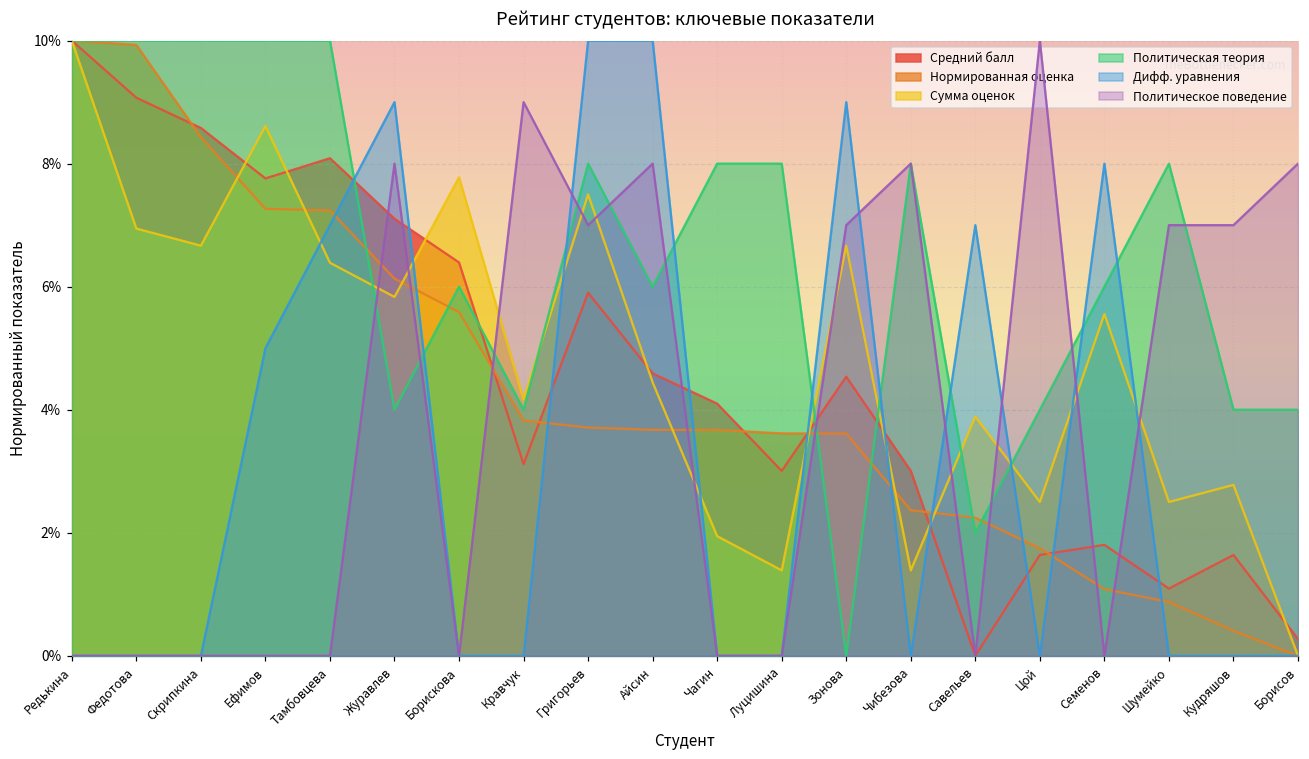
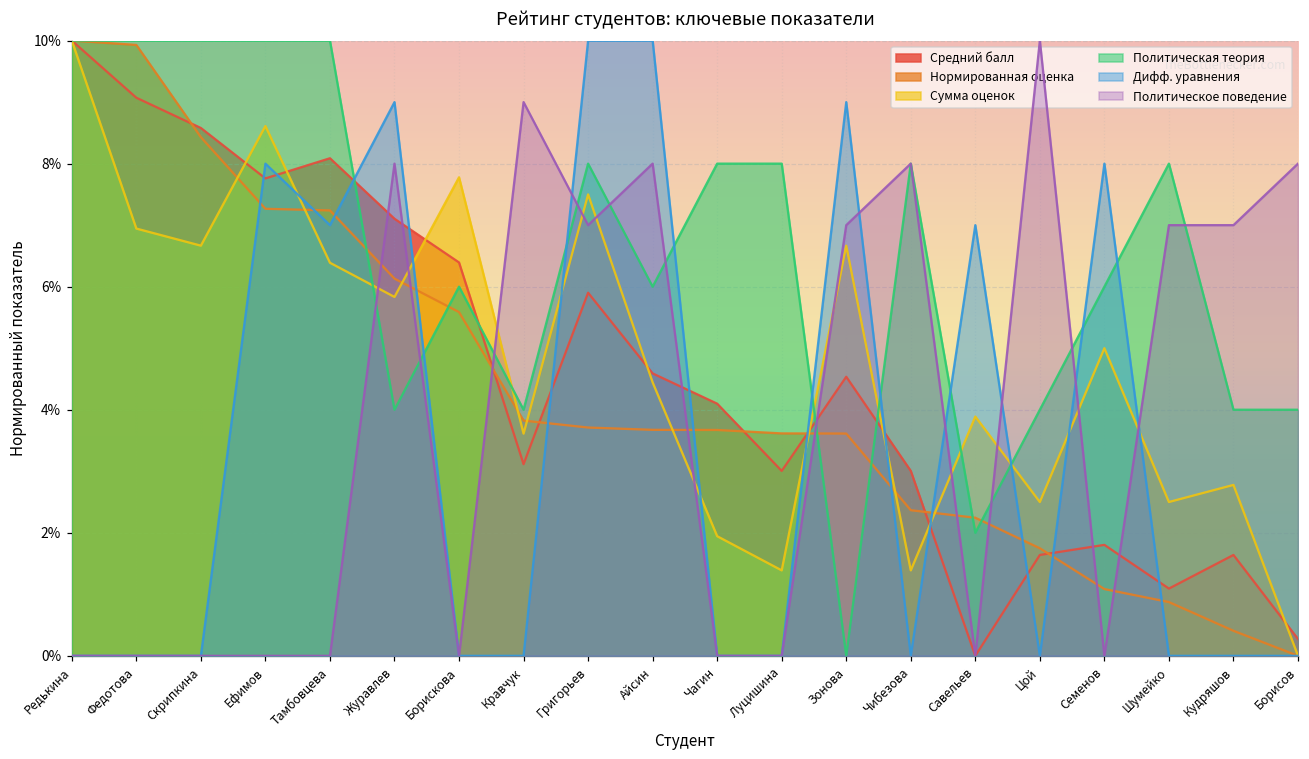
Дифф. уравнения, Ефимов: 5% -> 8%
Сумма оценок, Кравчук: 4.2% -> 3.6%
Сумма оценок, Семенов: 5.6% -> 5.0%
